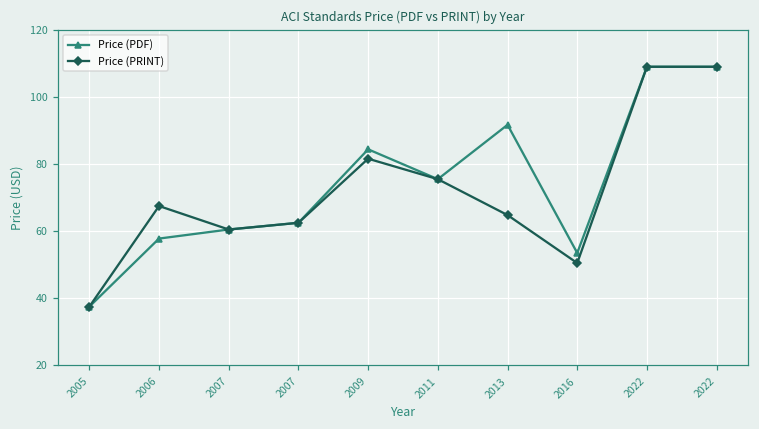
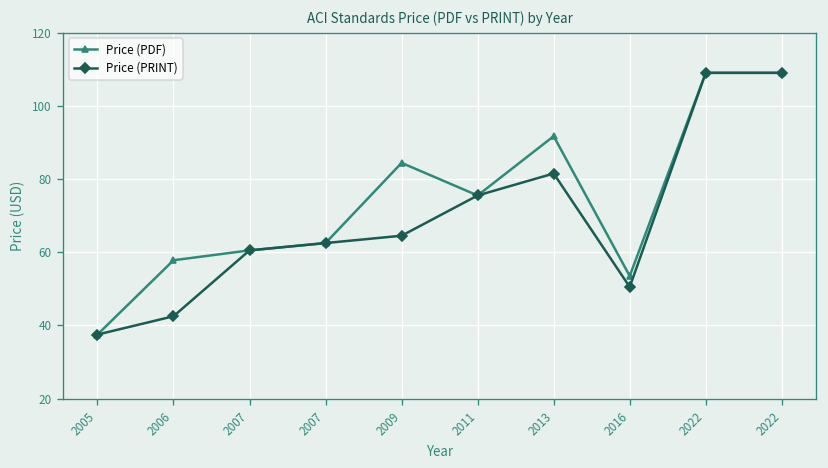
Price (PRINT), 2006: 68 -> 43
Price (PRINT), 2009: 82 -> 65
Price (PRINT), 2013: 65 -> 82
